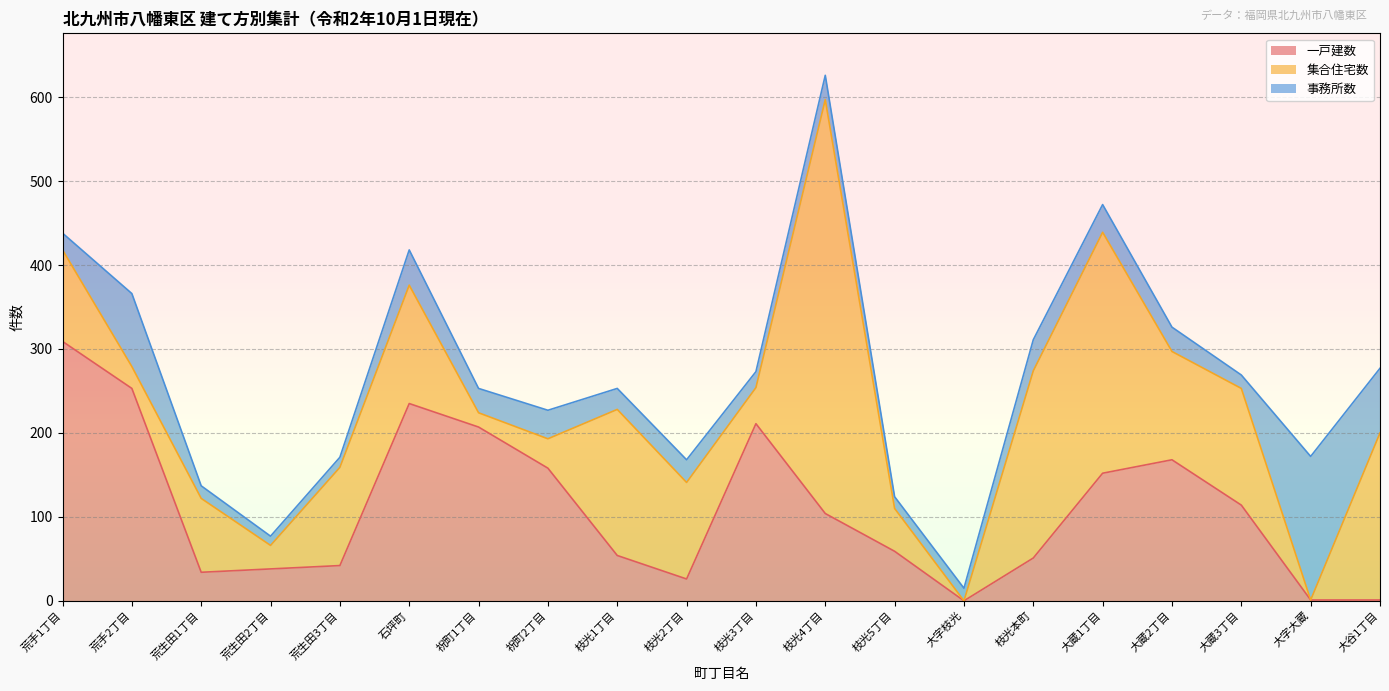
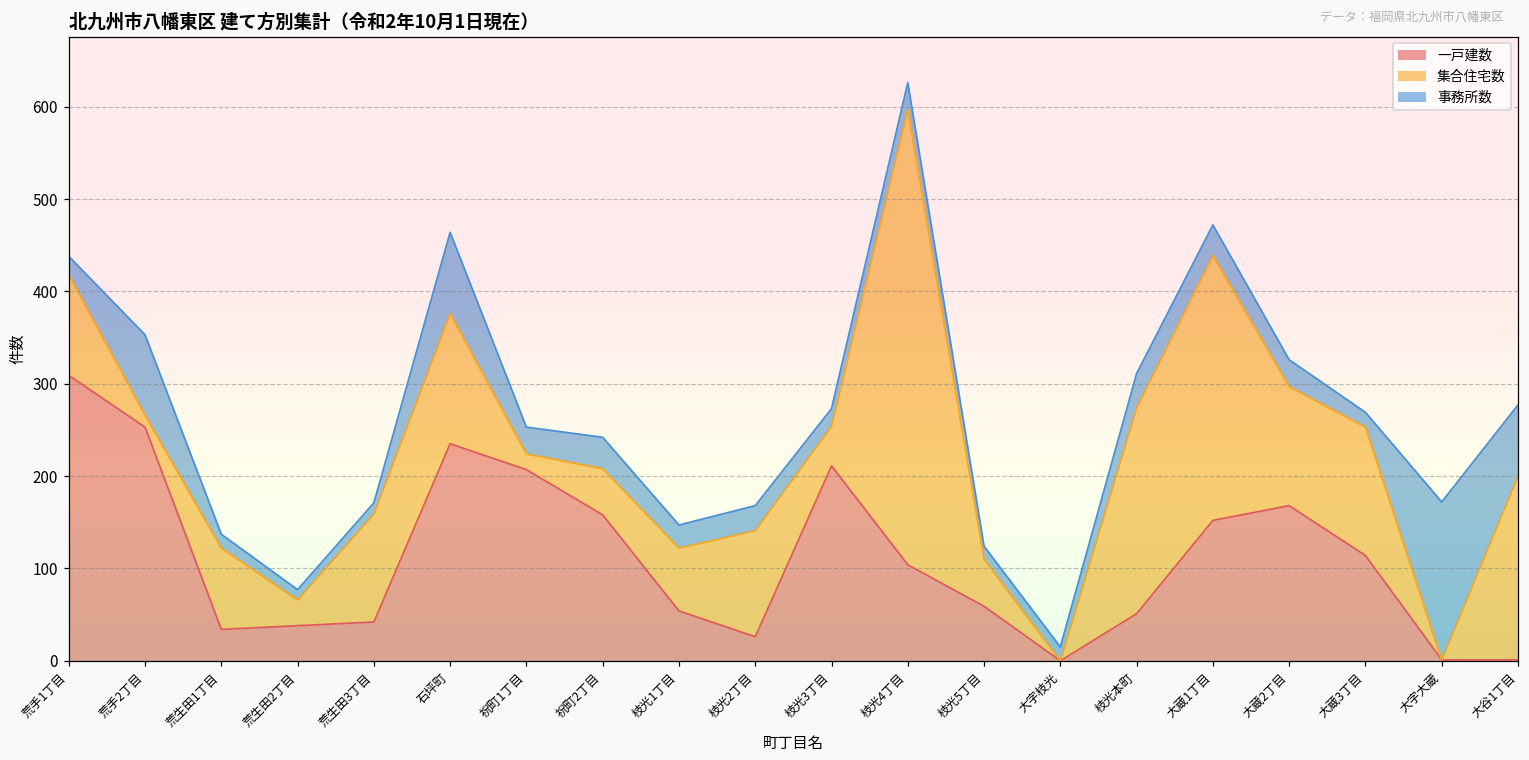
集合住宅数, 荒手2丁目: 30 -> 10
事務所数, 石坪町: 40 -> 90
集合住宅数, 祝町2丁目: 40 -> 50
集合住宅数, 枝光1丁目: 170 -> 70
